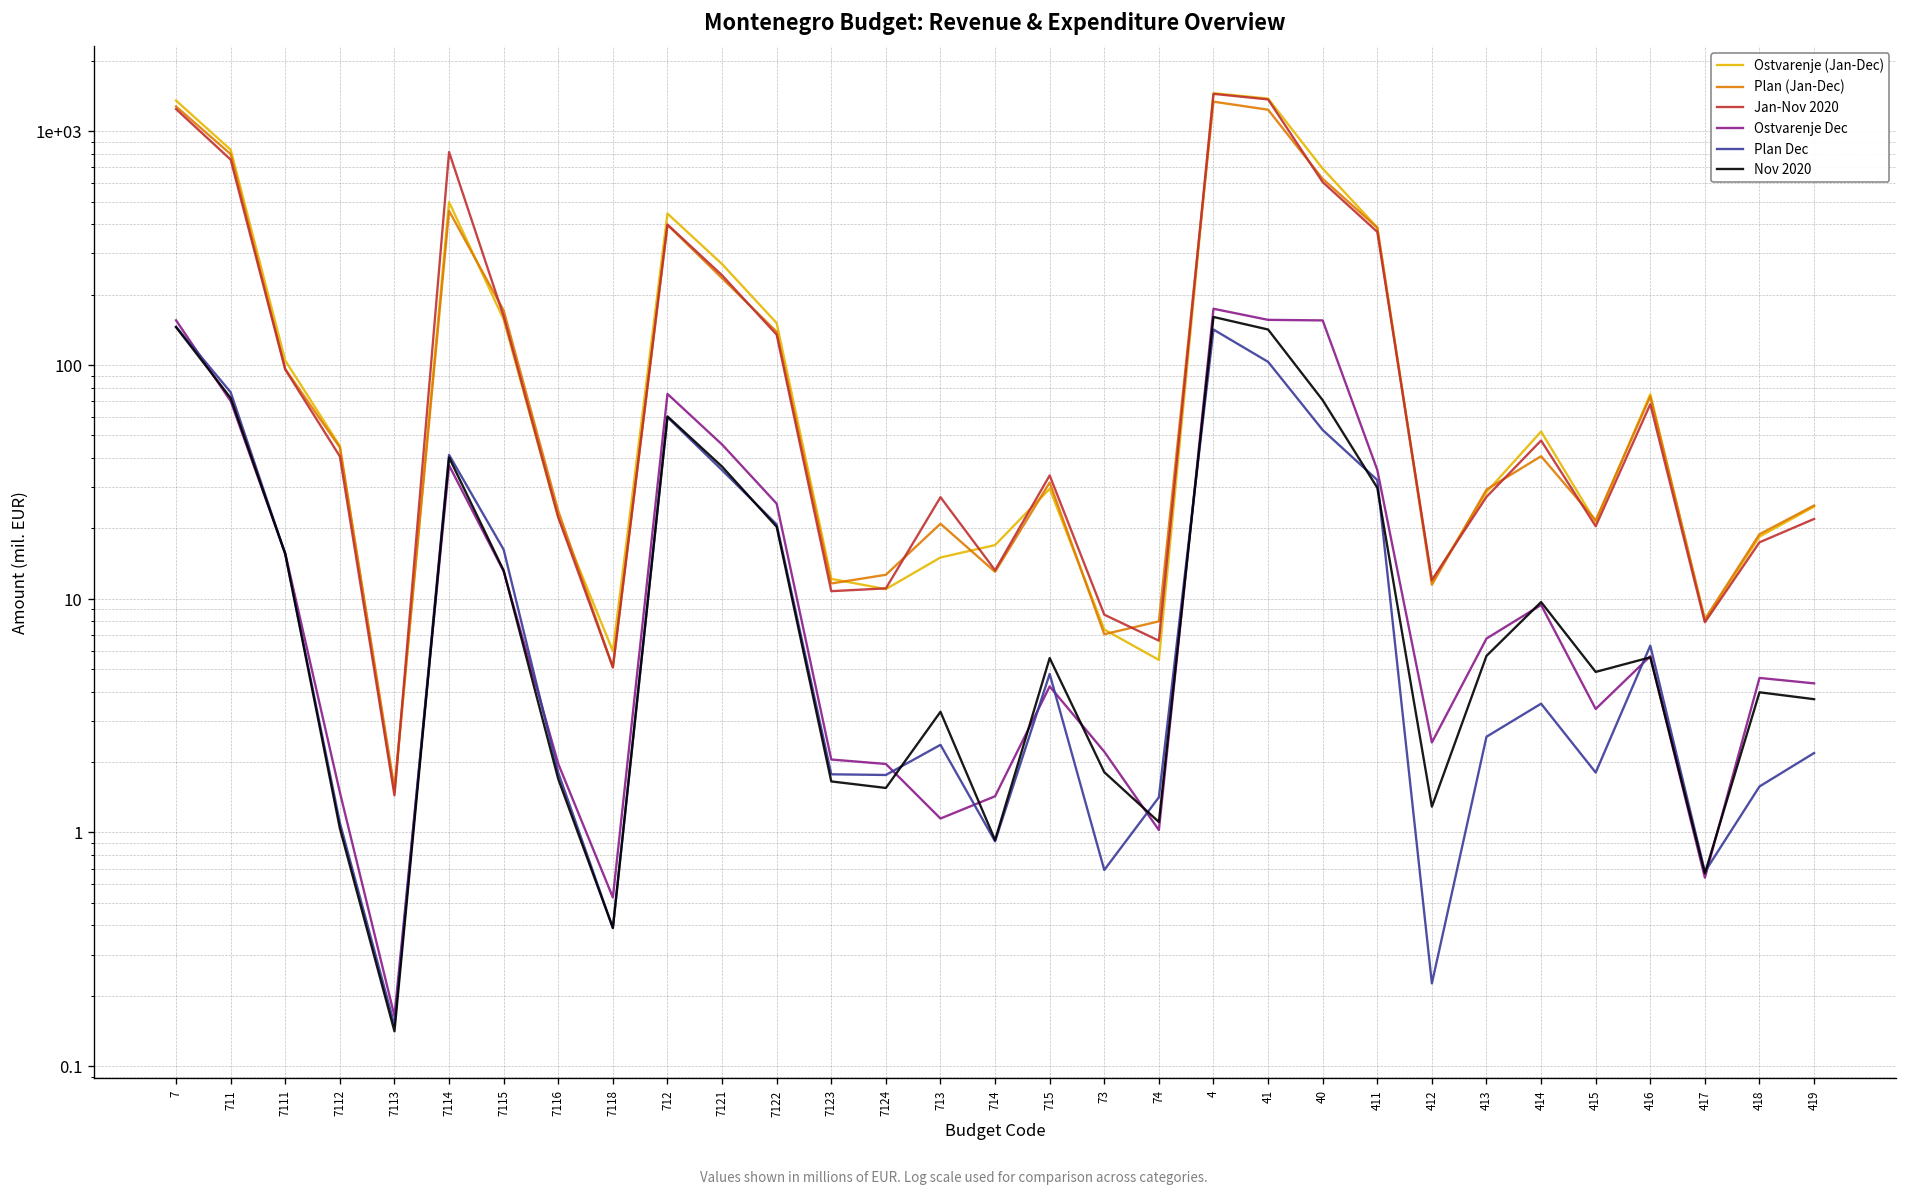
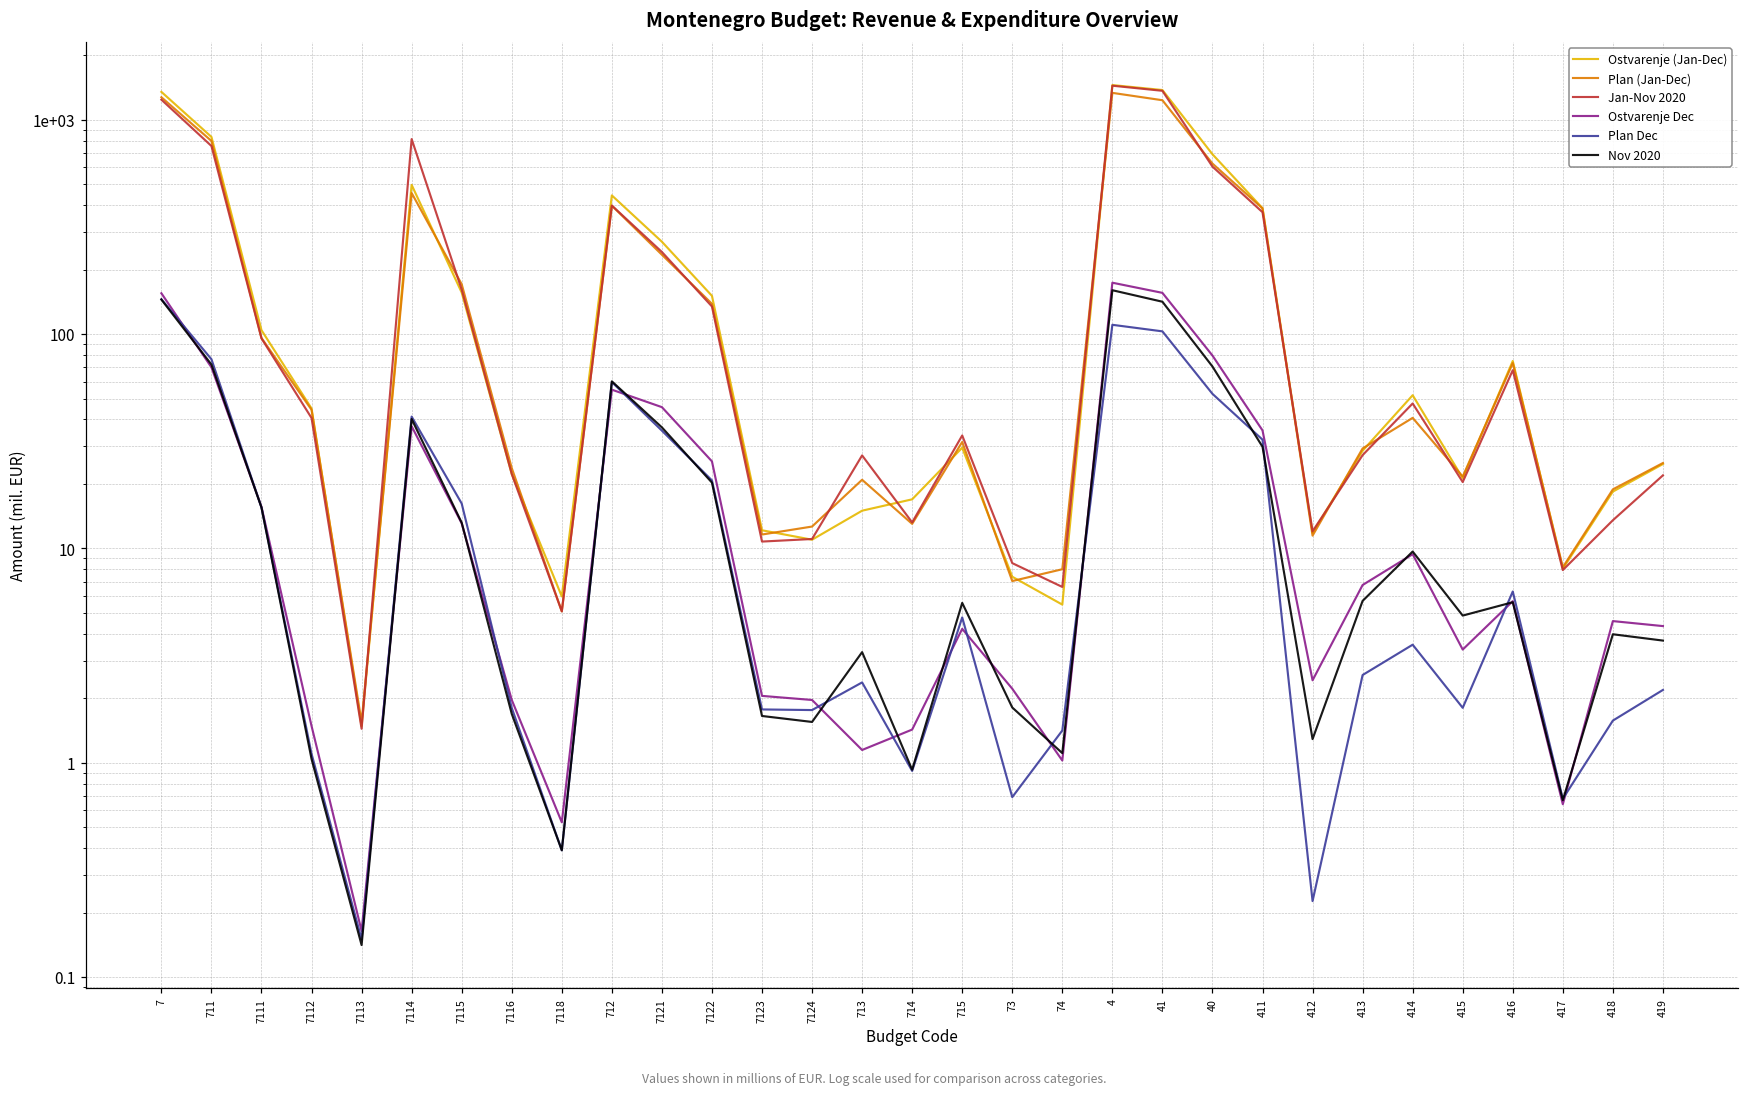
Ostvarenje Dec, 712: 75 -> 55
Plan Dec, 4: 140 -> 110
Ostvarenje Dec, 40: 160 -> 79
Jan-Nov 2020, 418: 17 -> 14
